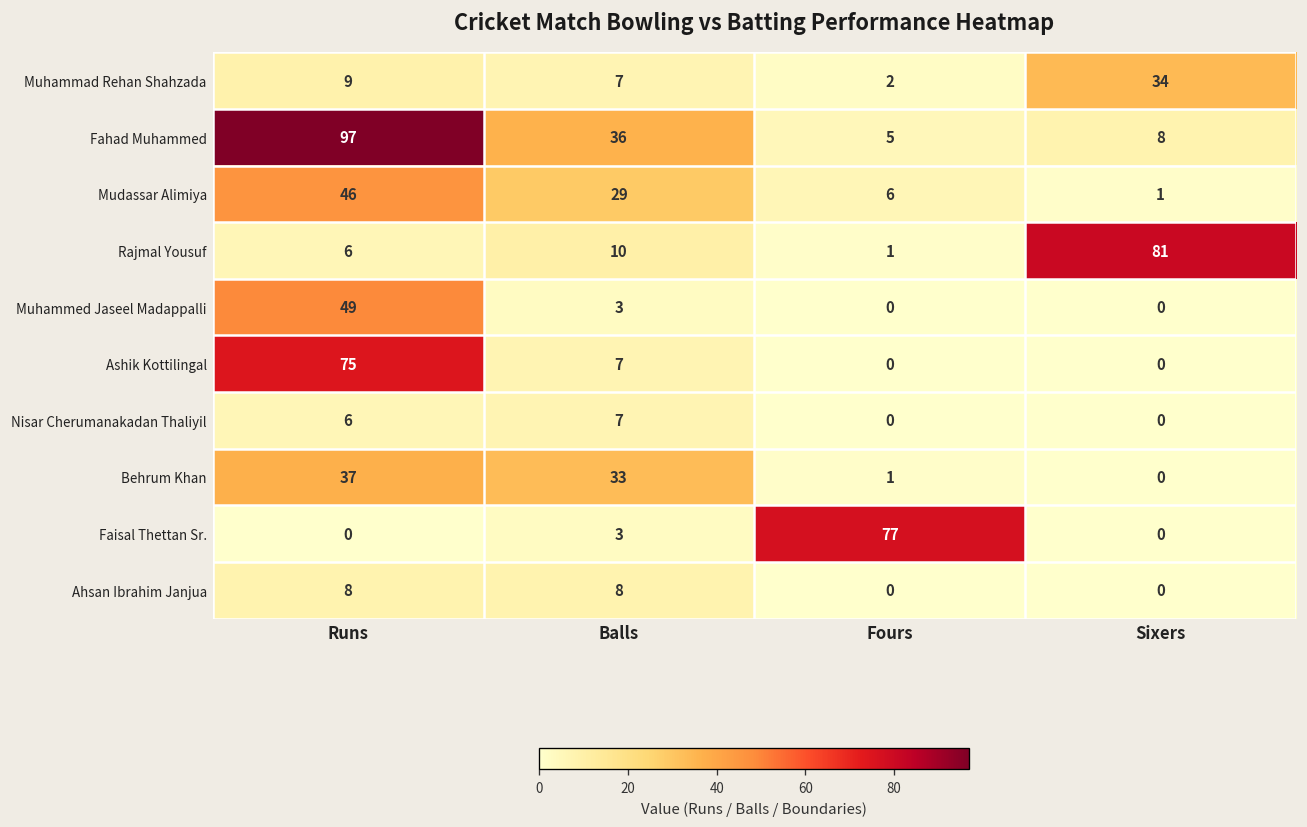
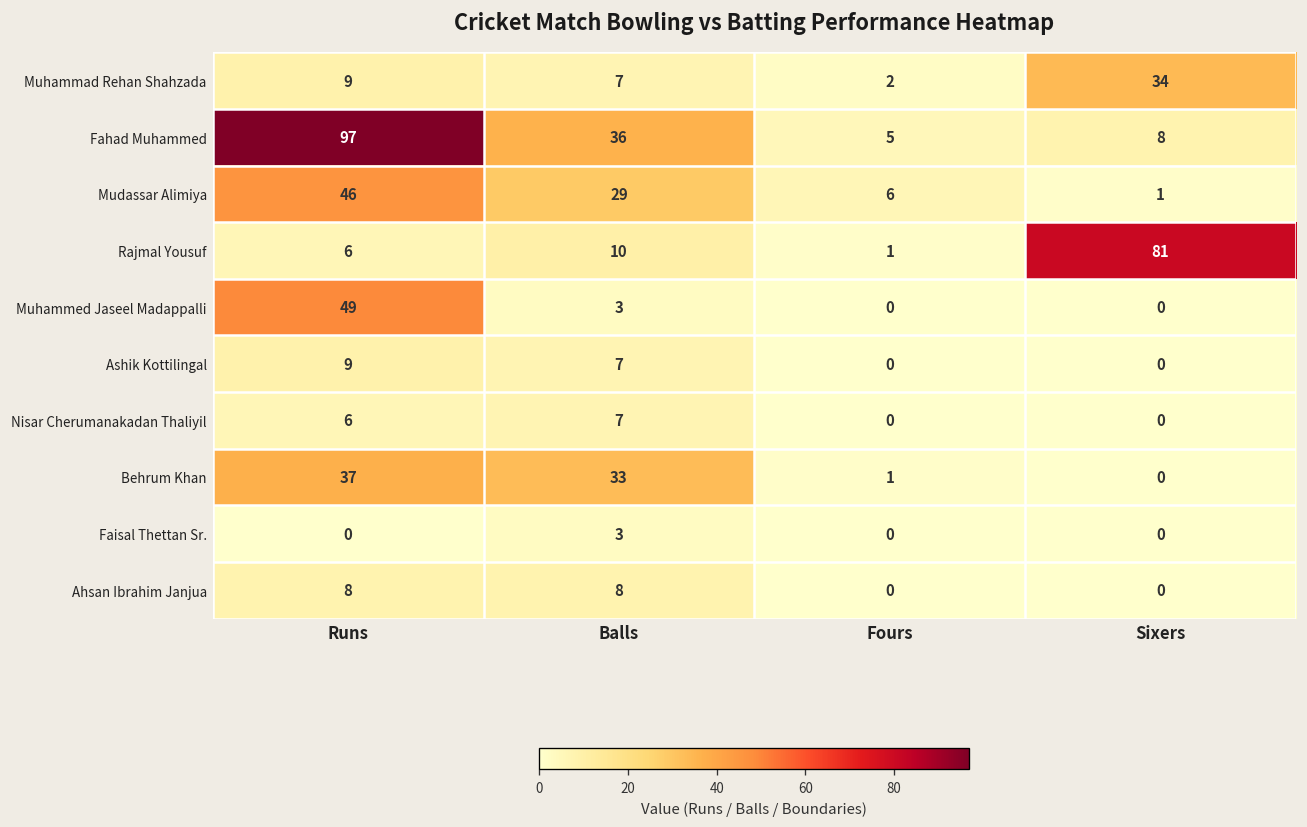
Ashik Kottilingal, Runs: 75 -> 9
Faisal Thettan Sr., Fours: 77 -> 0
